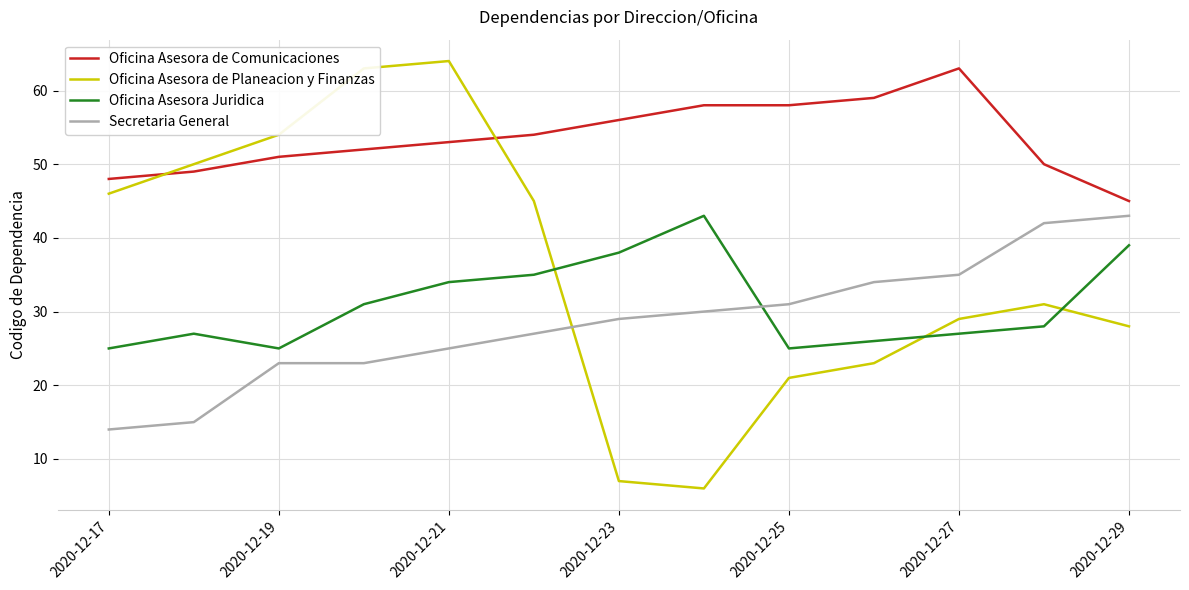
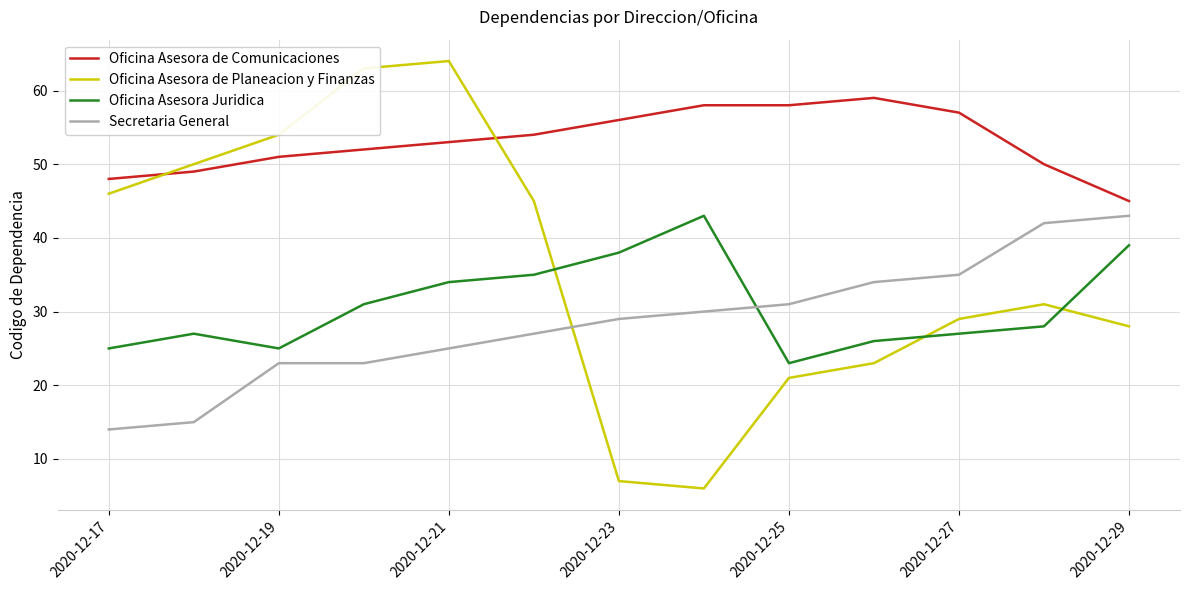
Oficina Asesora Juridica, 2020-12-25: 25 -> 23
Oficina Asesora de Comunicaciones, 2020-12-27: 63 -> 57
